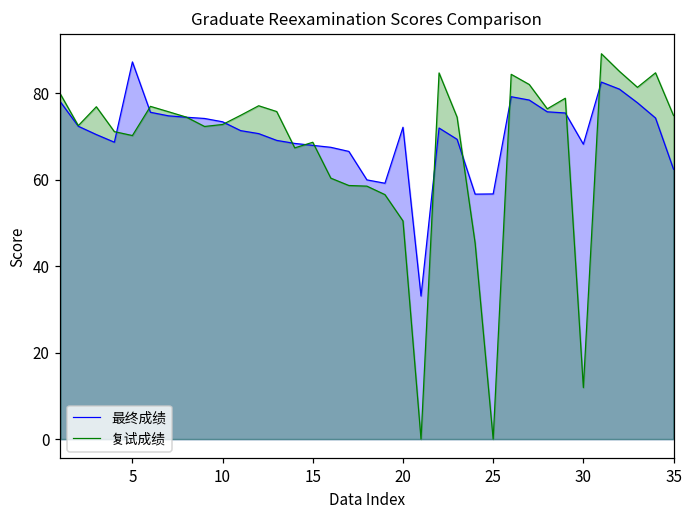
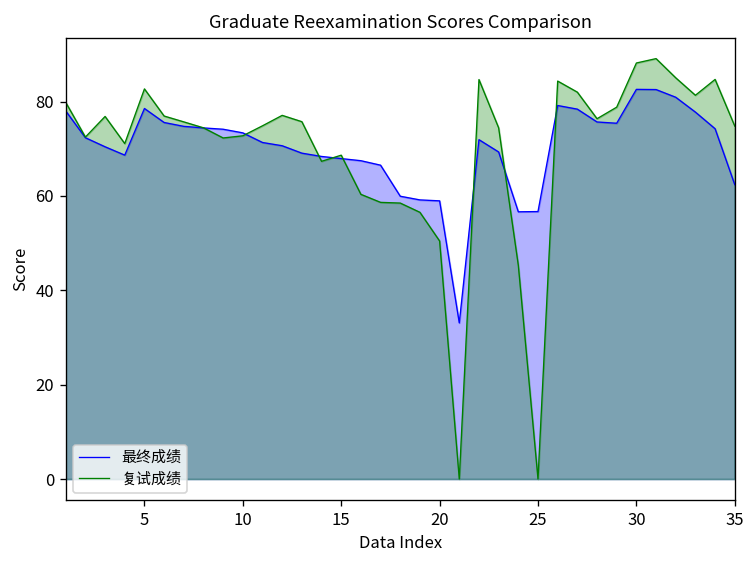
最终成绩, 5: 87 -> 79
复试成绩, 5: 70 -> 83
最终成绩, 20: 72 -> 59
最终成绩, 30: 68 -> 83
复试成绩, 30: 12 -> 88
